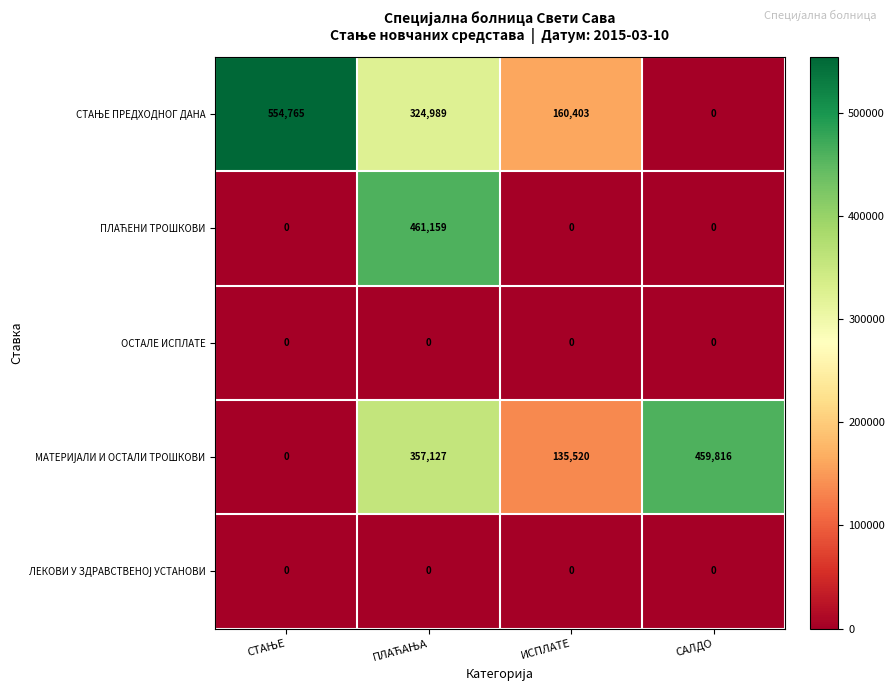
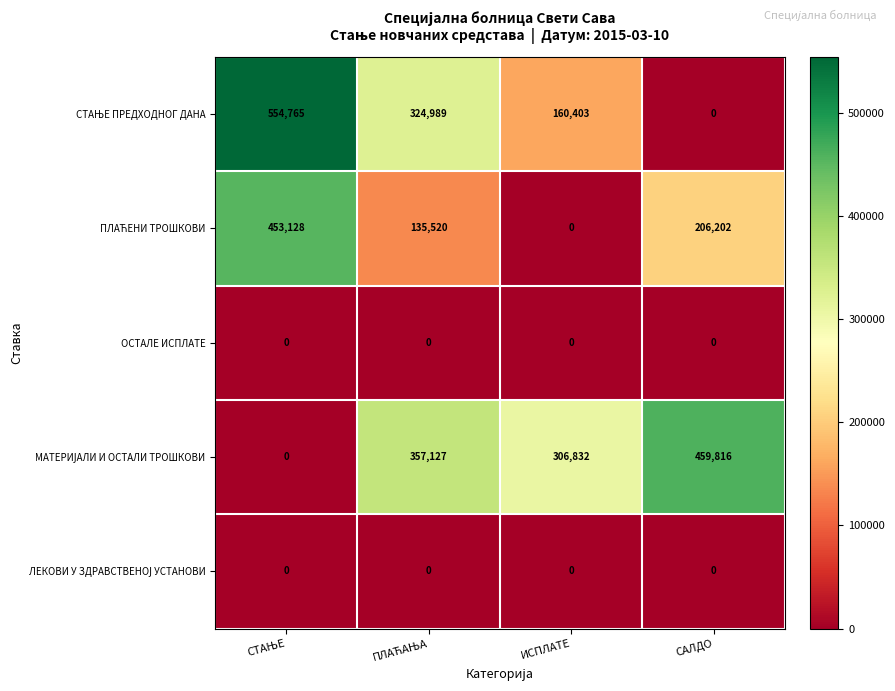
ПЛАЋЕНИ ТРОШКОВИ, СТАЊЕ: 0 -> 453,128
ПЛАЋЕНИ ТРОШКОВИ, ПЛАЋАЊА: 461,159 -> 135,520
ПЛАЋЕНИ ТРОШКОВИ, САЛДО: 0 -> 206,202
МАТЕРИЈАЛИ И ОСТАЛИ ТРОШКОВИ, ИСПЛАТЕ: 135,520 -> 306,832
